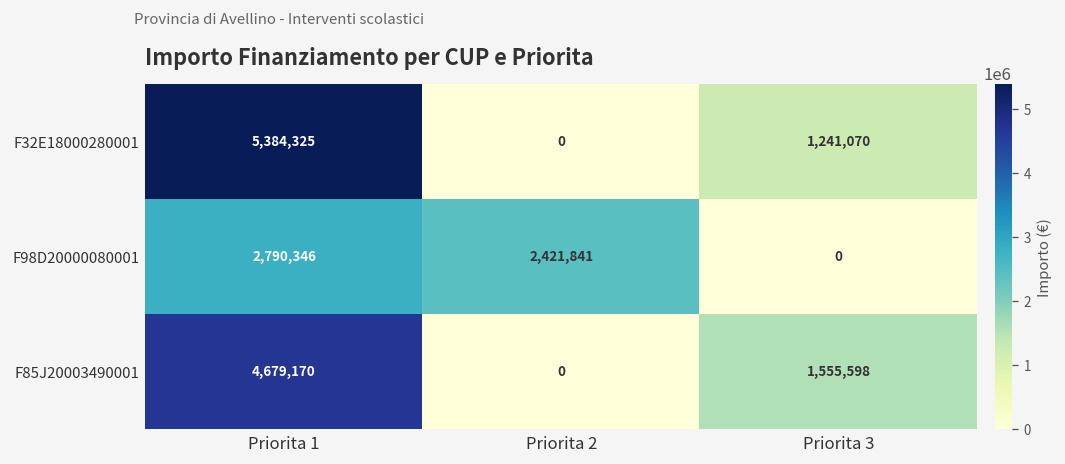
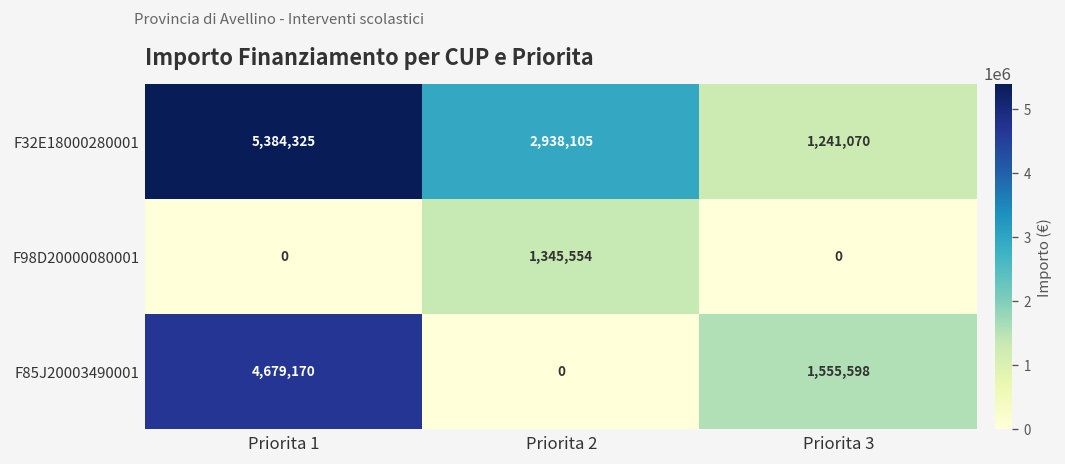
F32E18000280001, Priorita 2: 0 -> 2,938,105
F98D20000080001, Priorita 1: 2,790,346 -> 0
F98D20000080001, Priorita 2: 2,421,841 -> 1,345,554
